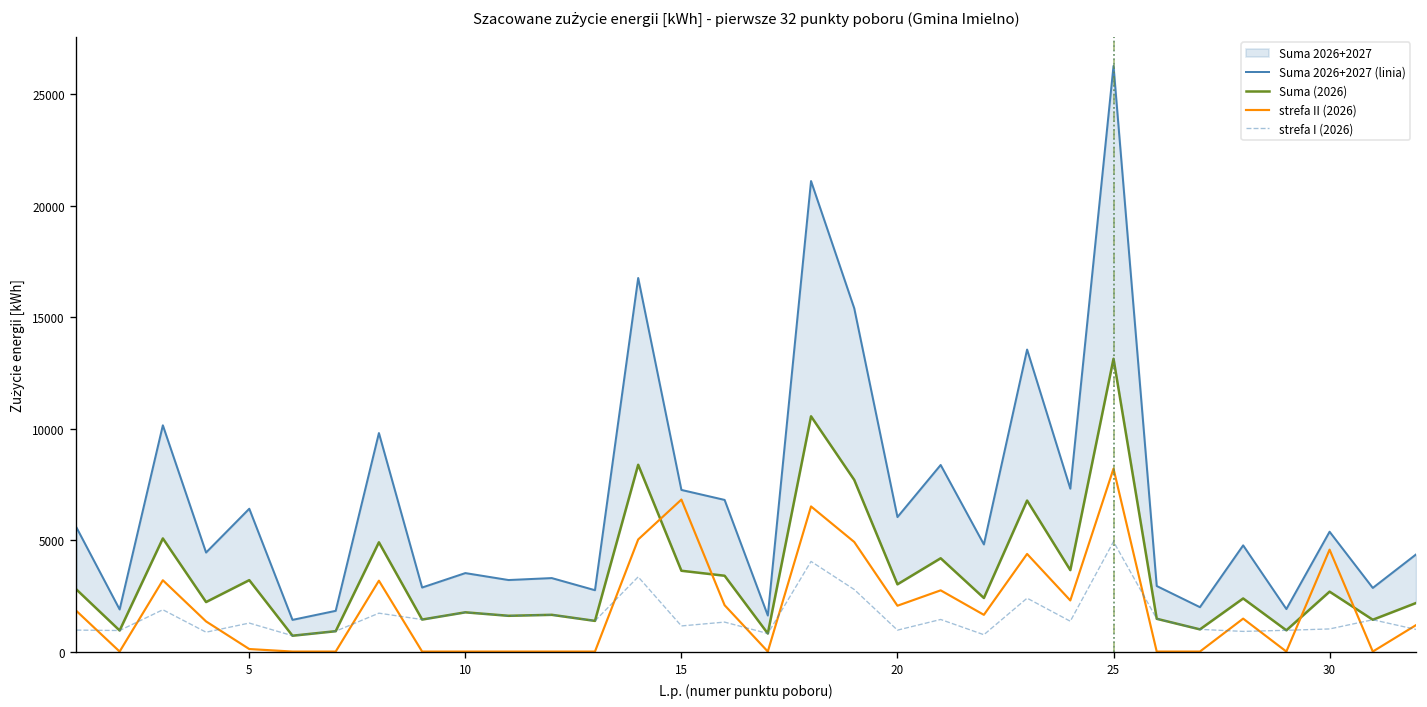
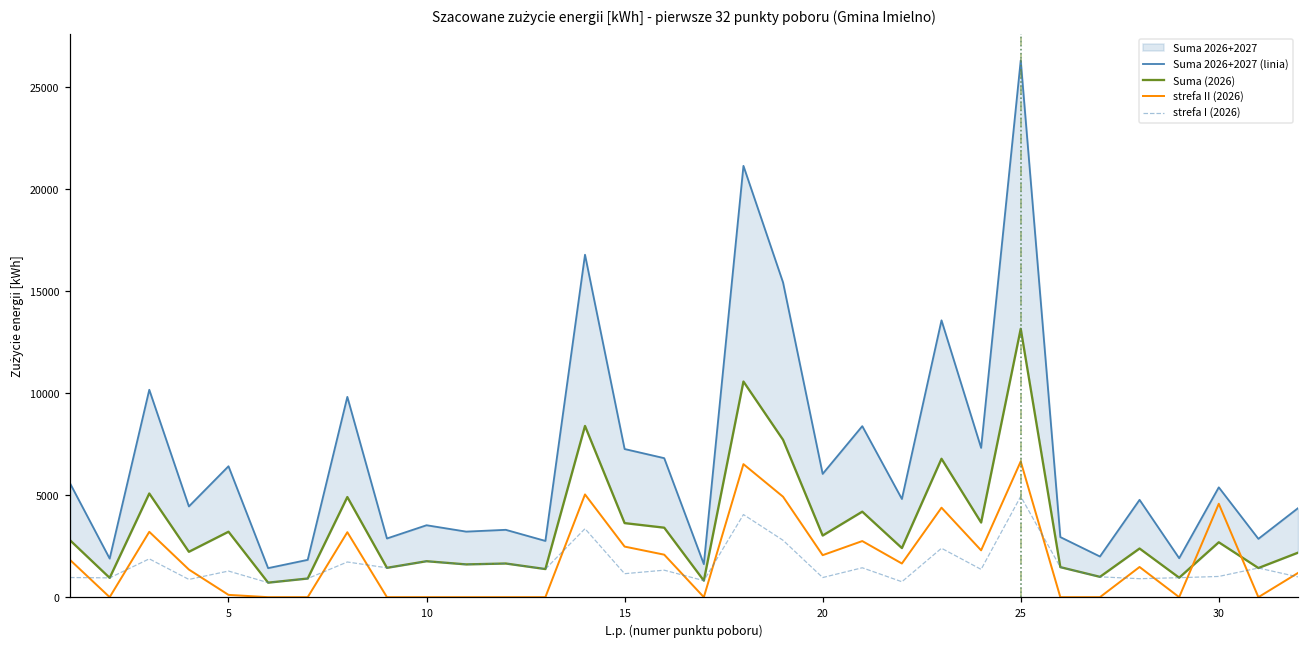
strefa II (2026), 15: 6800 -> 2500
strefa II (2026), 25: 8200 -> 6600
